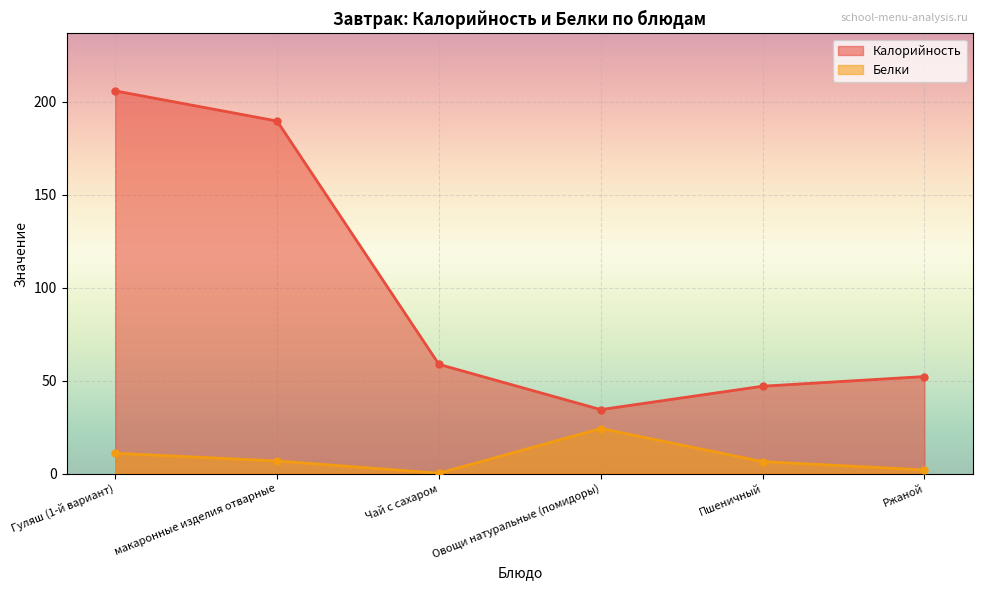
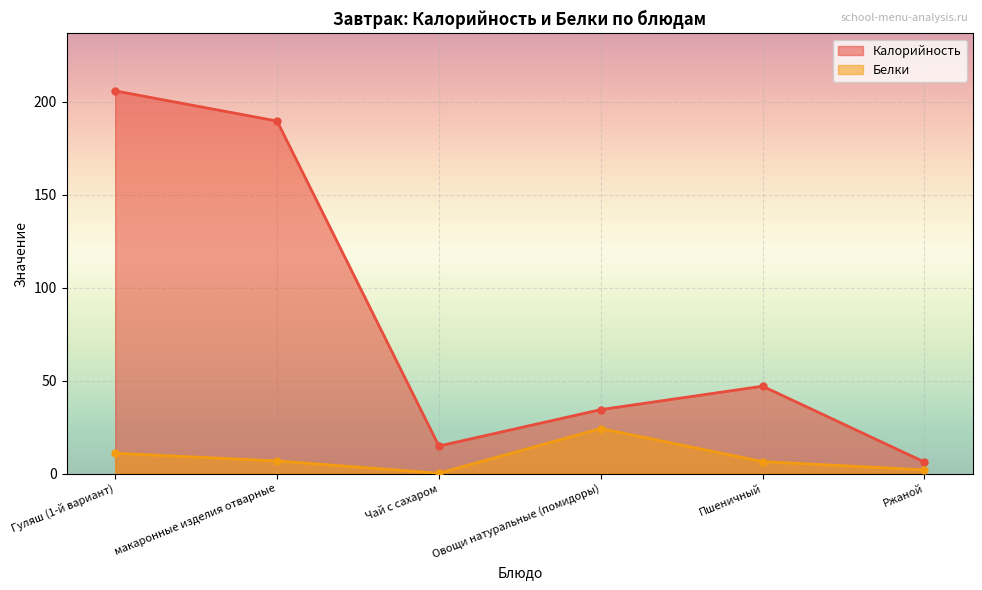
Калорийность, Чай с сахаром: 59 -> 15
Калорийность, Ржаной: 52 -> 6
